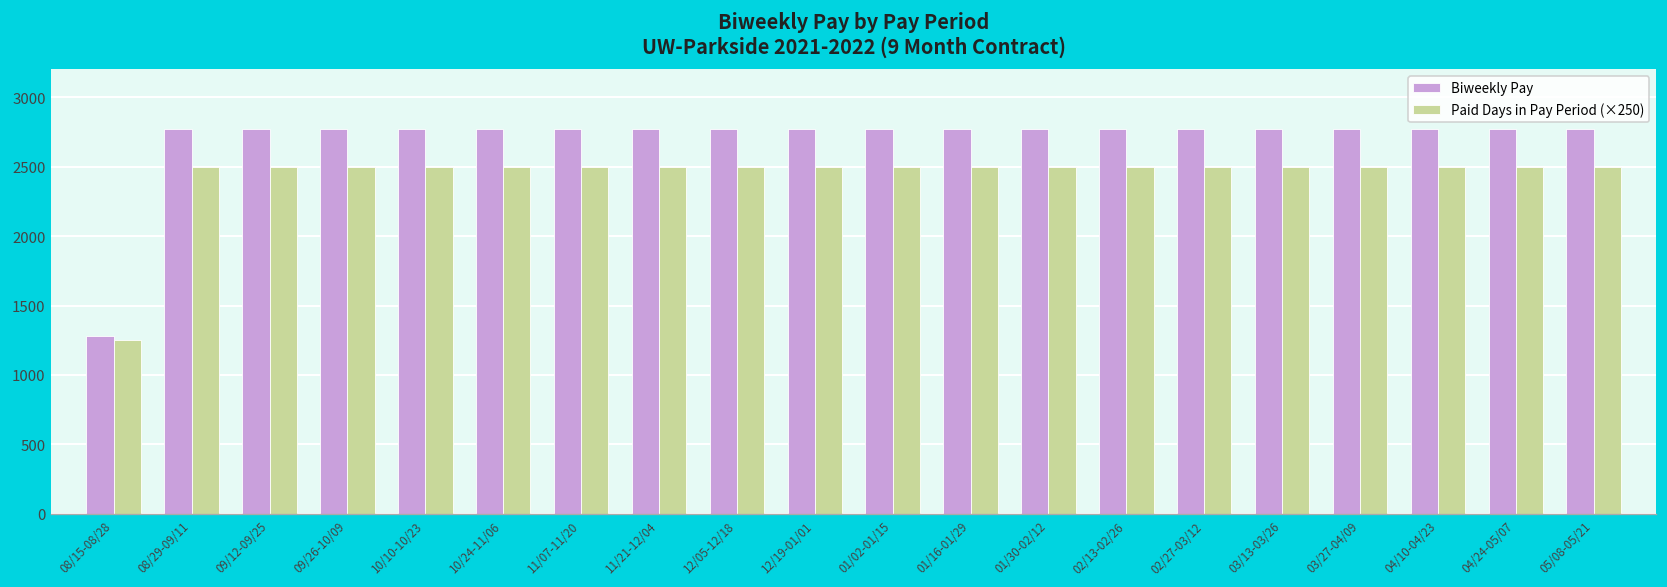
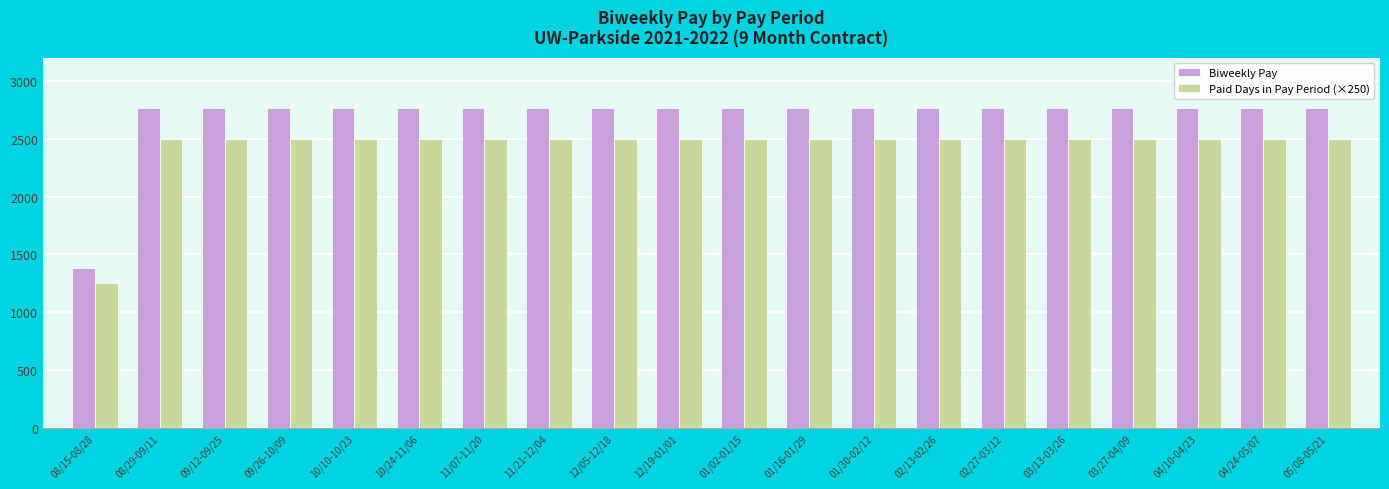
Biweekly Pay, 08/15-08/28: 1280 -> 1380
